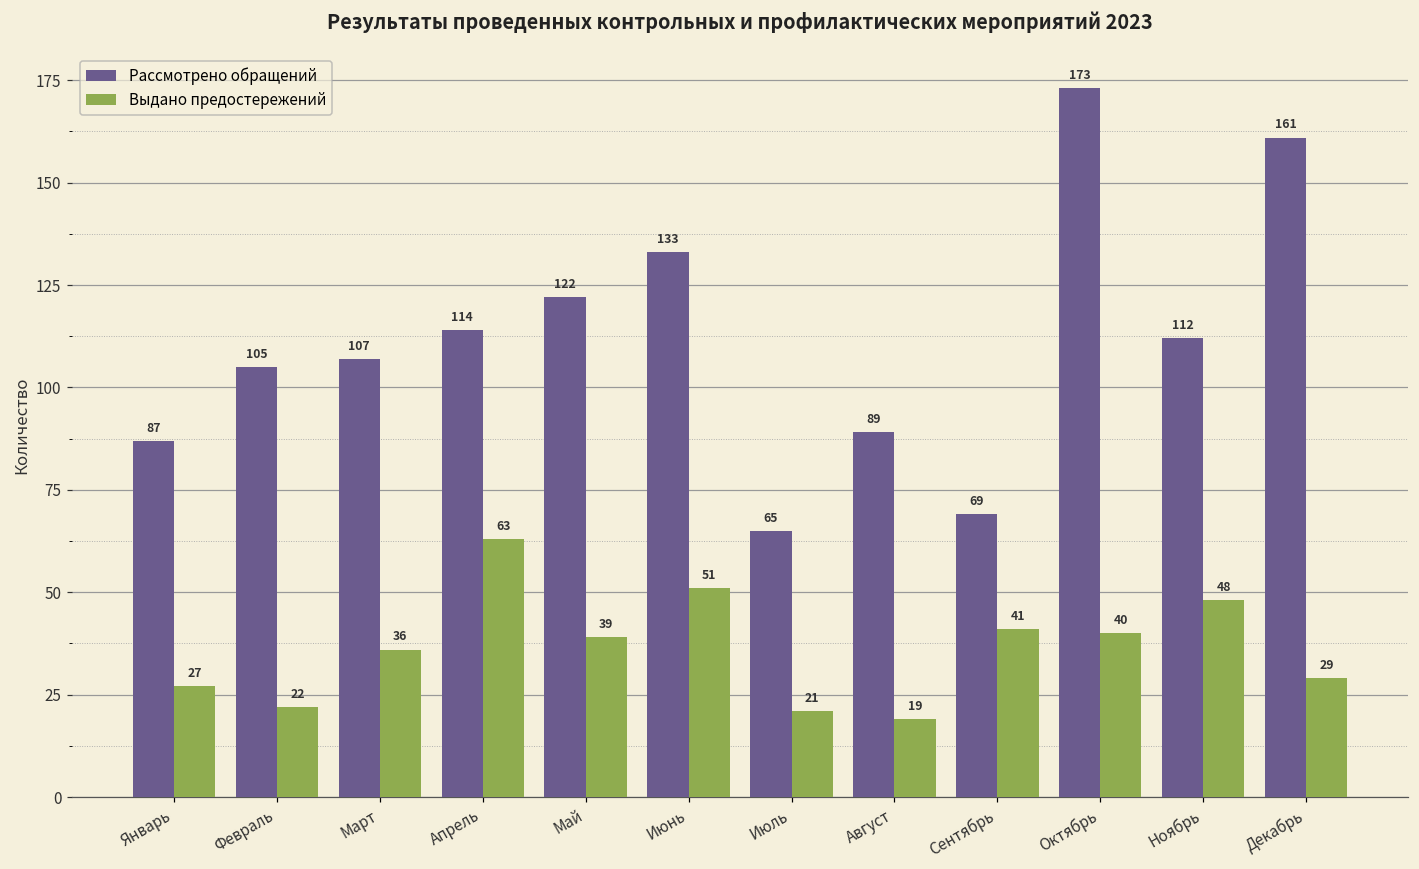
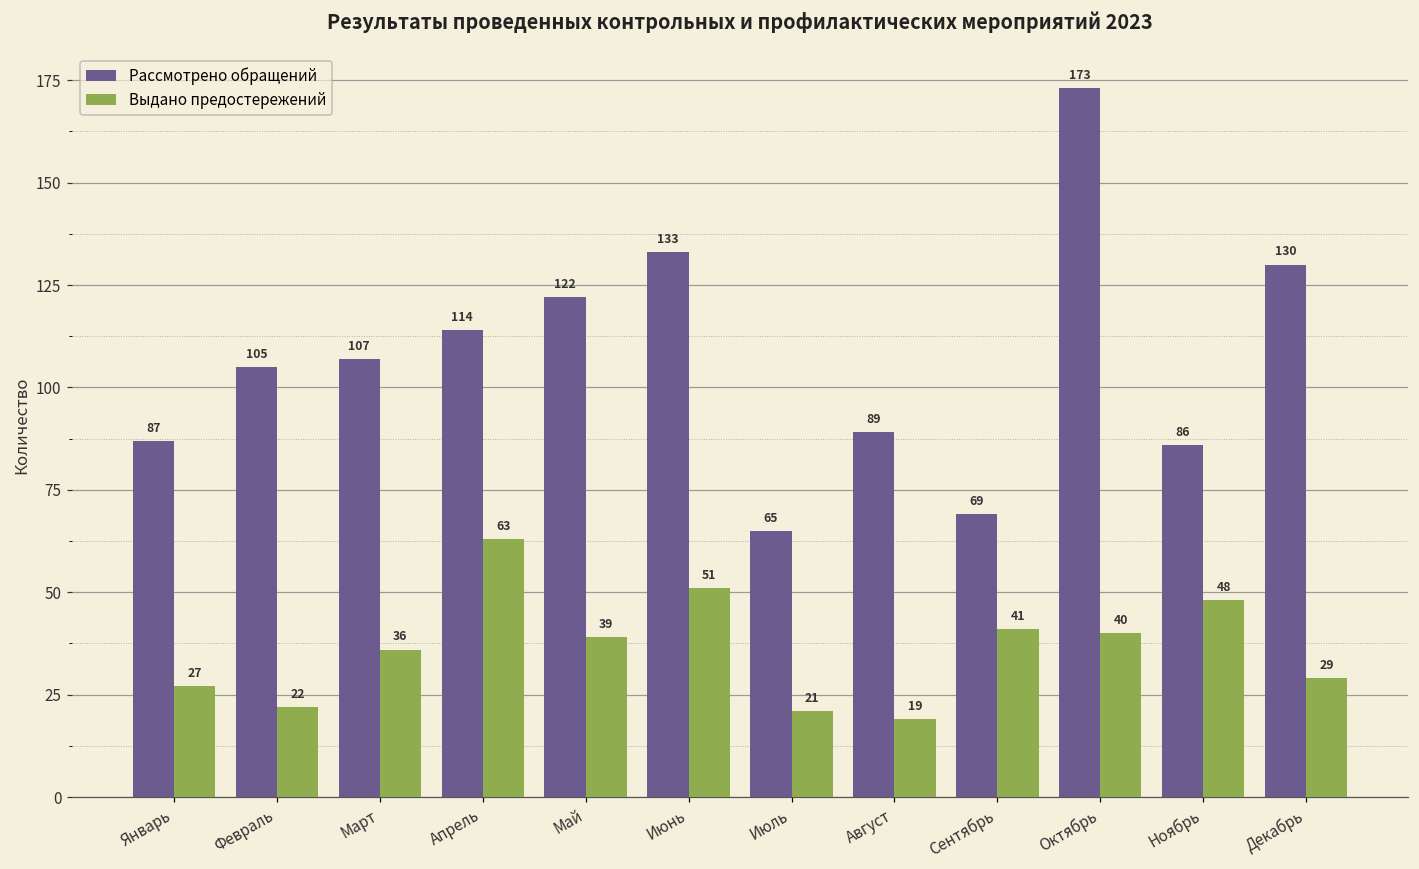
Рассмотрено обращений, Ноябрь: 112 -> 86
Рассмотрено обращений, Декабрь: 161 -> 130
